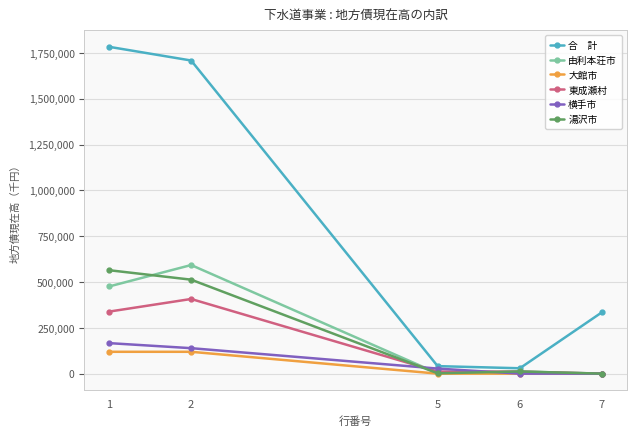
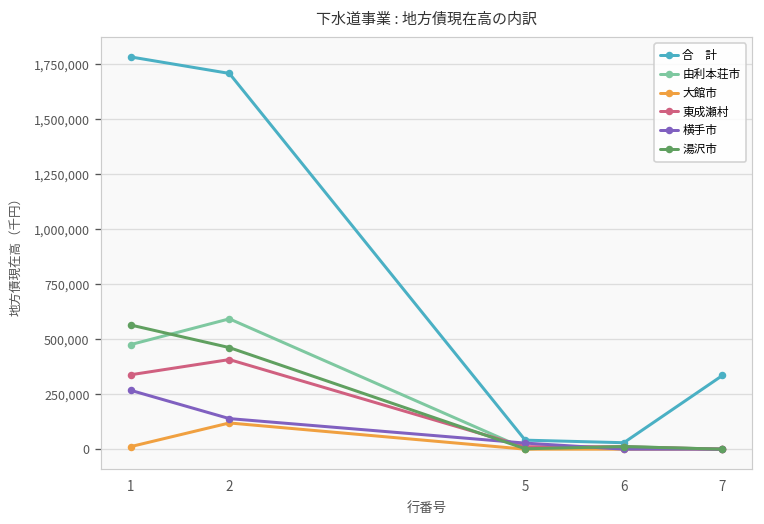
大館市, 1: 120,000 -> 10,000
横手市, 1: 170,000 -> 270,000
湯沢市, 2: 510,000 -> 460,000
